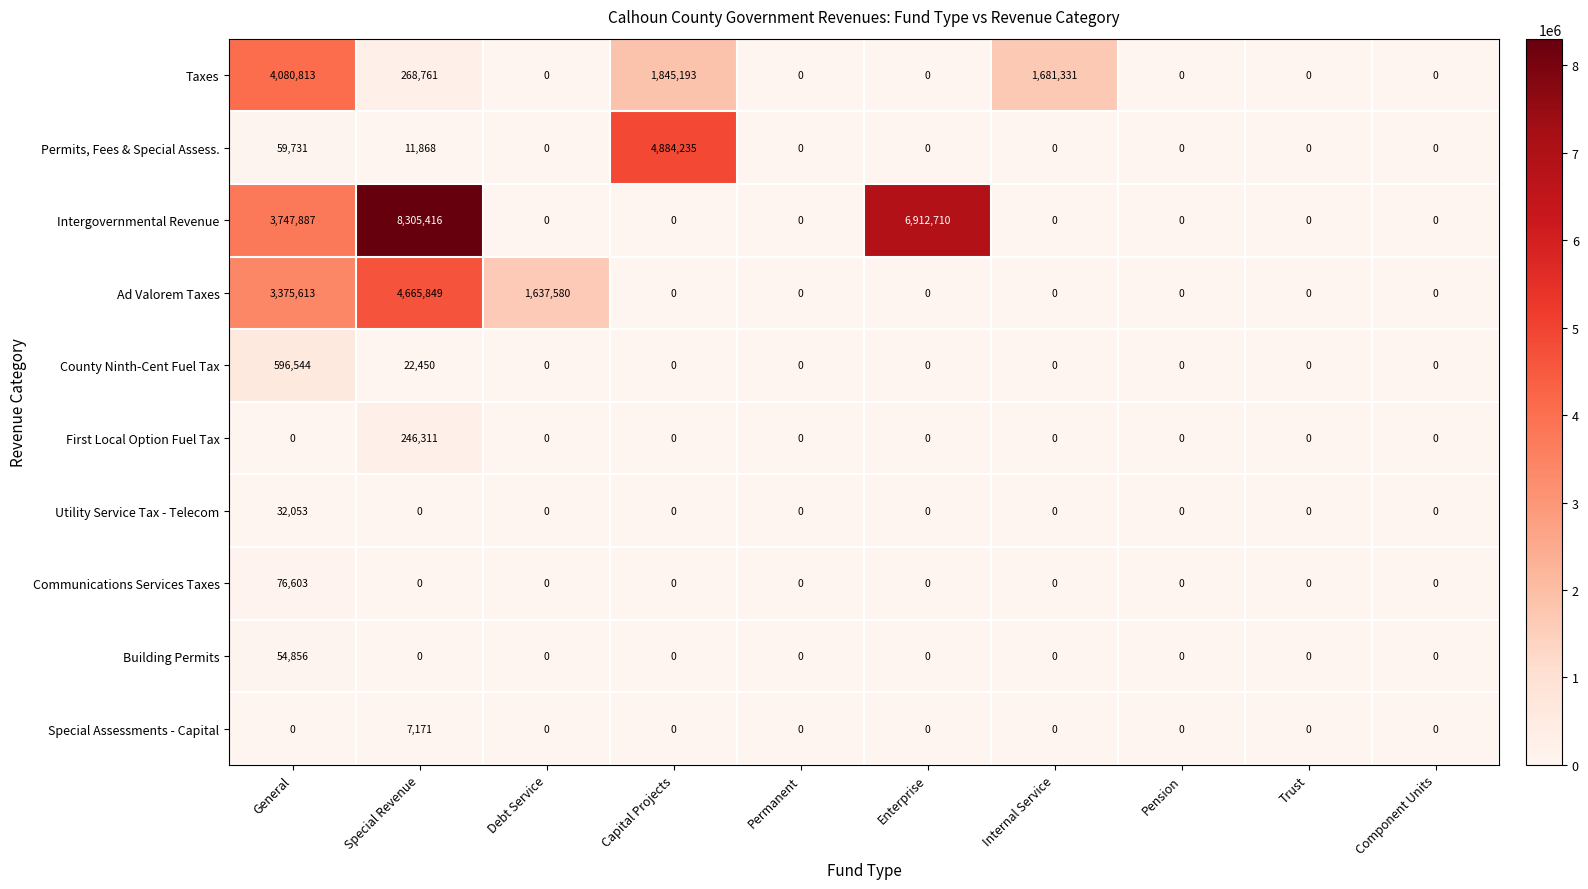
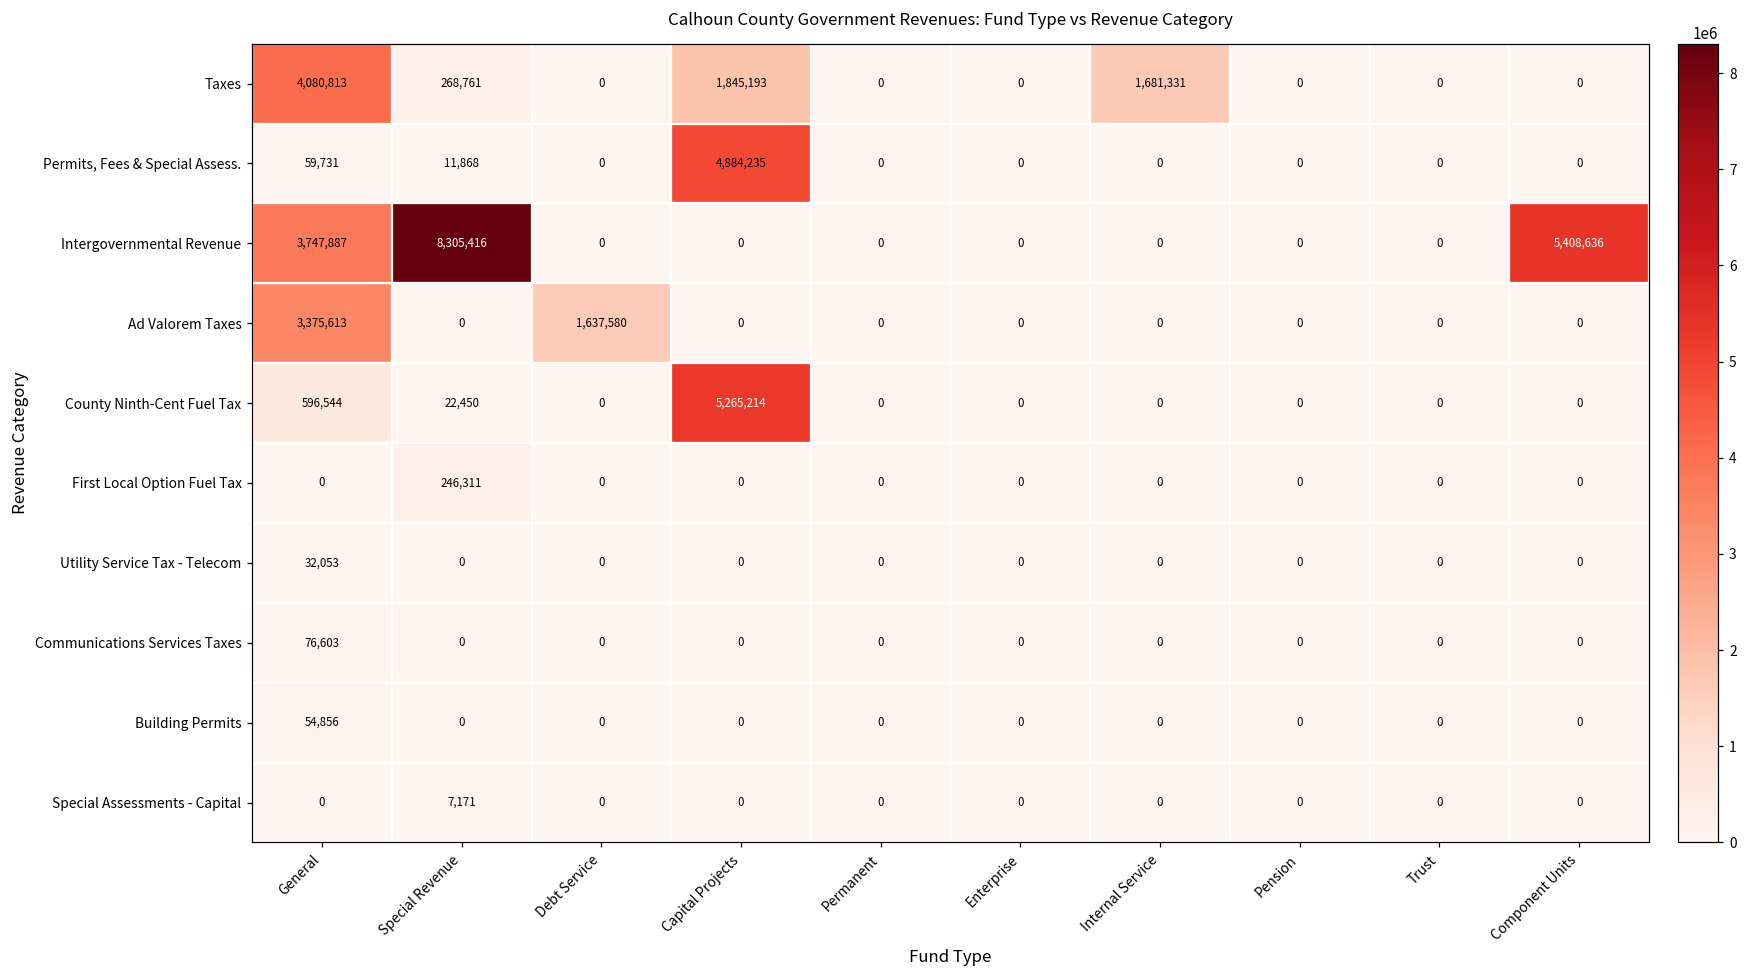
Intergovernmental Revenue, Enterprise: 6,912,710 -> 0
Intergovernmental Revenue, Component Units: 0 -> 5,408,636
Ad Valorem Taxes, Special Revenue: 4,665,849 -> 0
County Ninth-Cent Fuel Tax, Capital Projects: 0 -> 5,265,214
